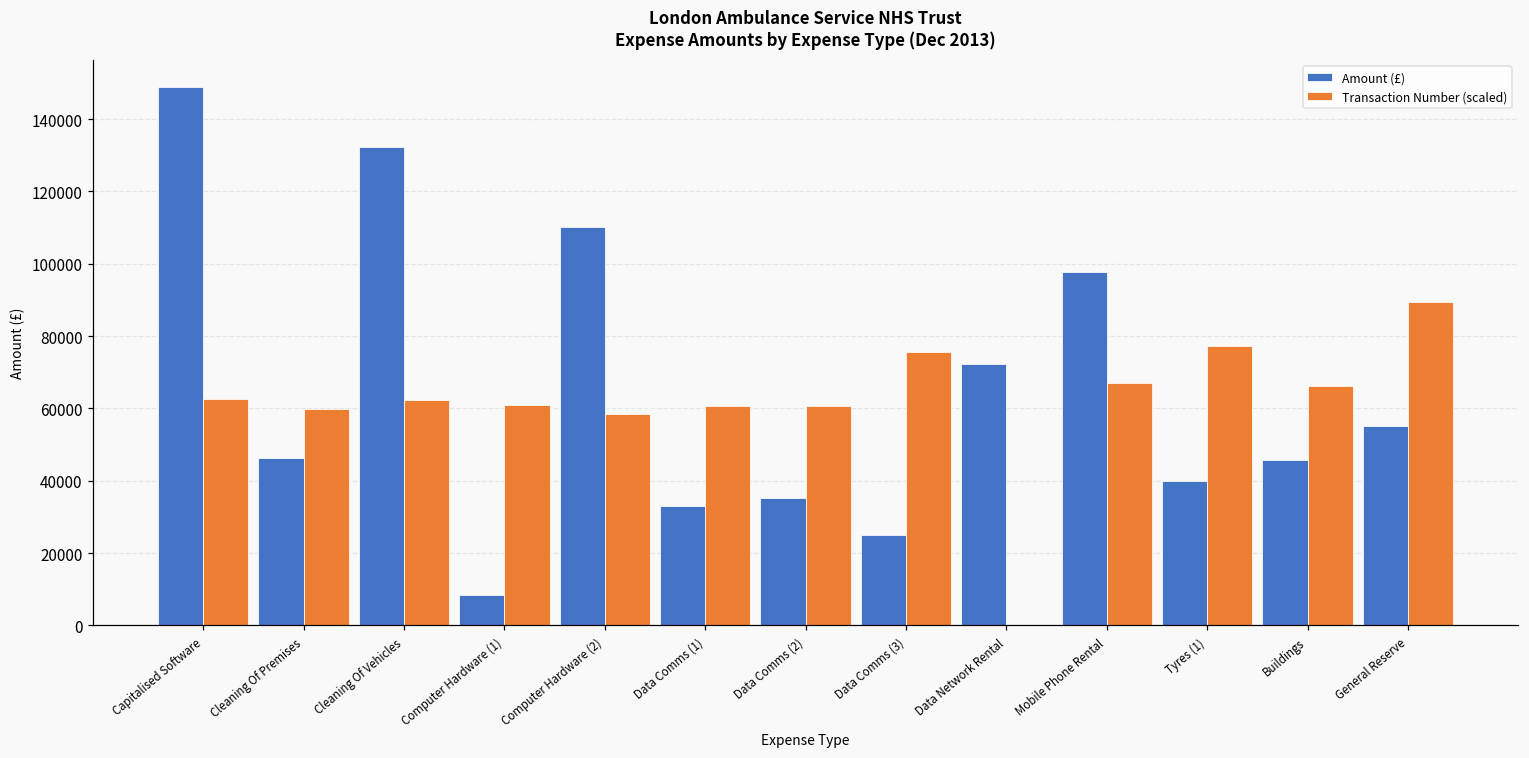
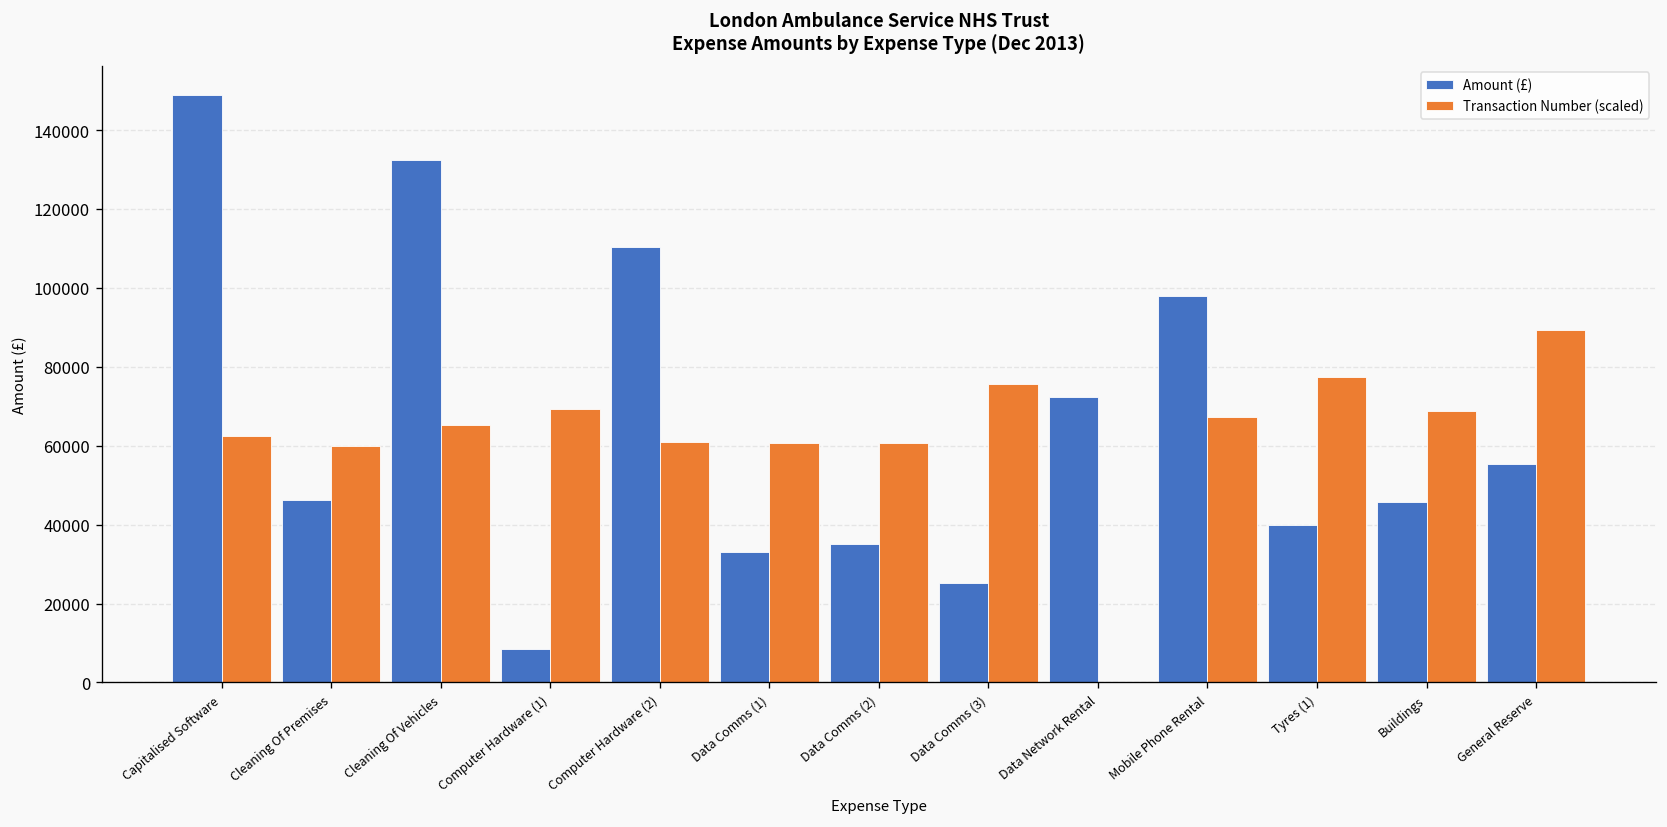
Transaction Number (scaled), Cleaning Of Vehicles: 62000 -> 65000
Transaction Number (scaled), Computer Hardware (1): 61000 -> 69000
Transaction Number (scaled), Computer Hardware (2): 58000 -> 61000
Transaction Number (scaled), Buildings: 66000 -> 69000
